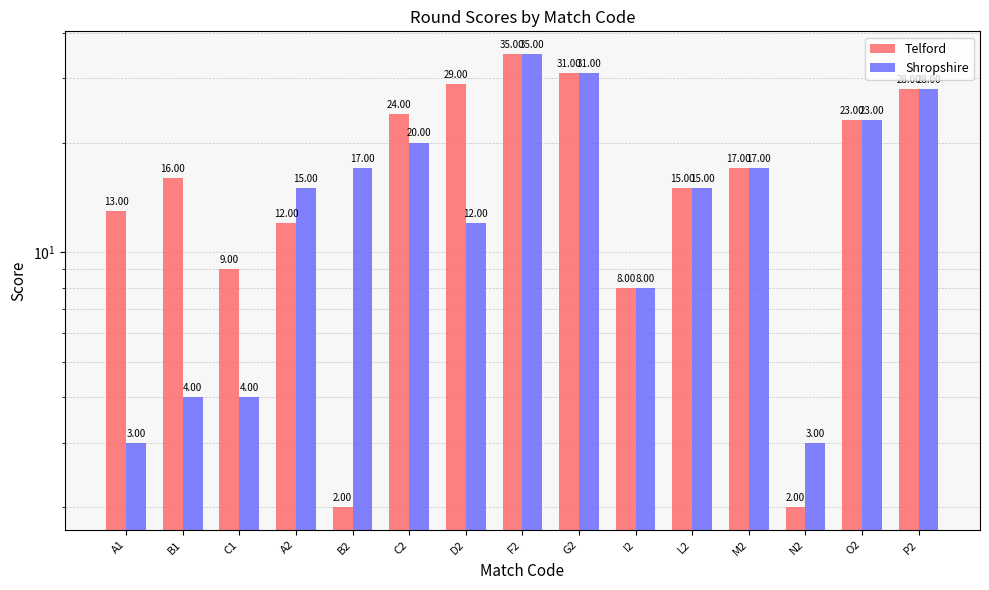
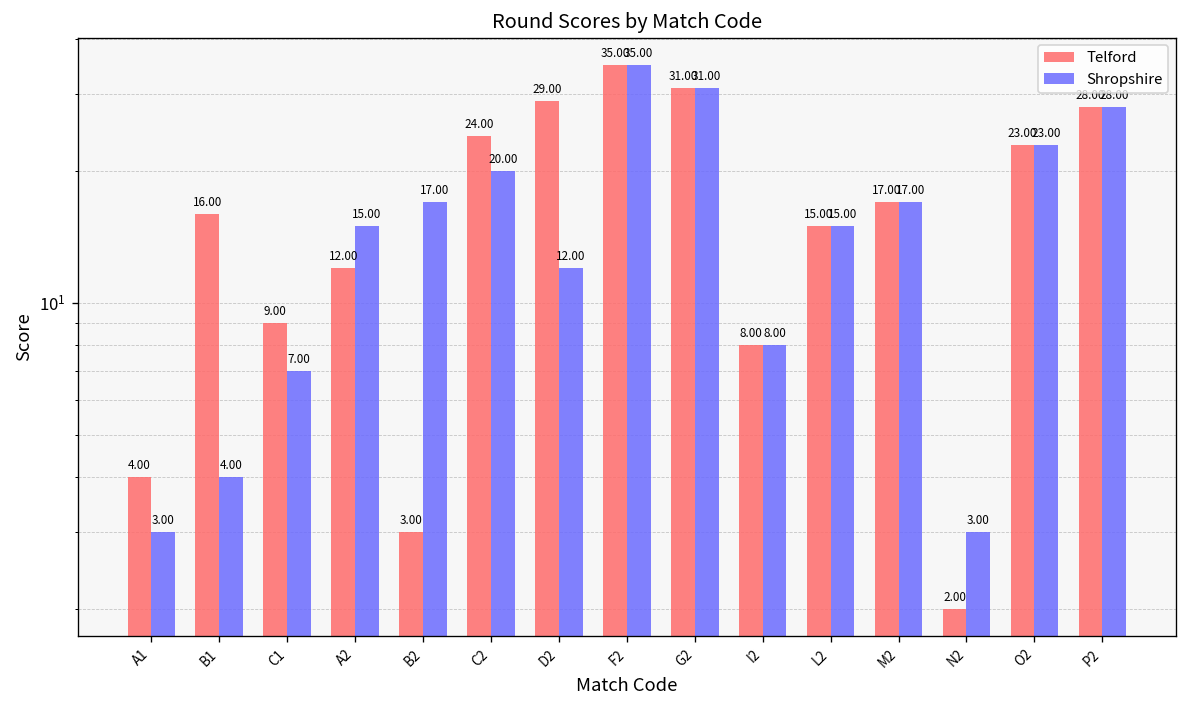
Telford, A1: 13.00 -> 4.00
Shropshire, C1: 4.00 -> 7.00
Telford, B2: 2.00 -> 3.00
